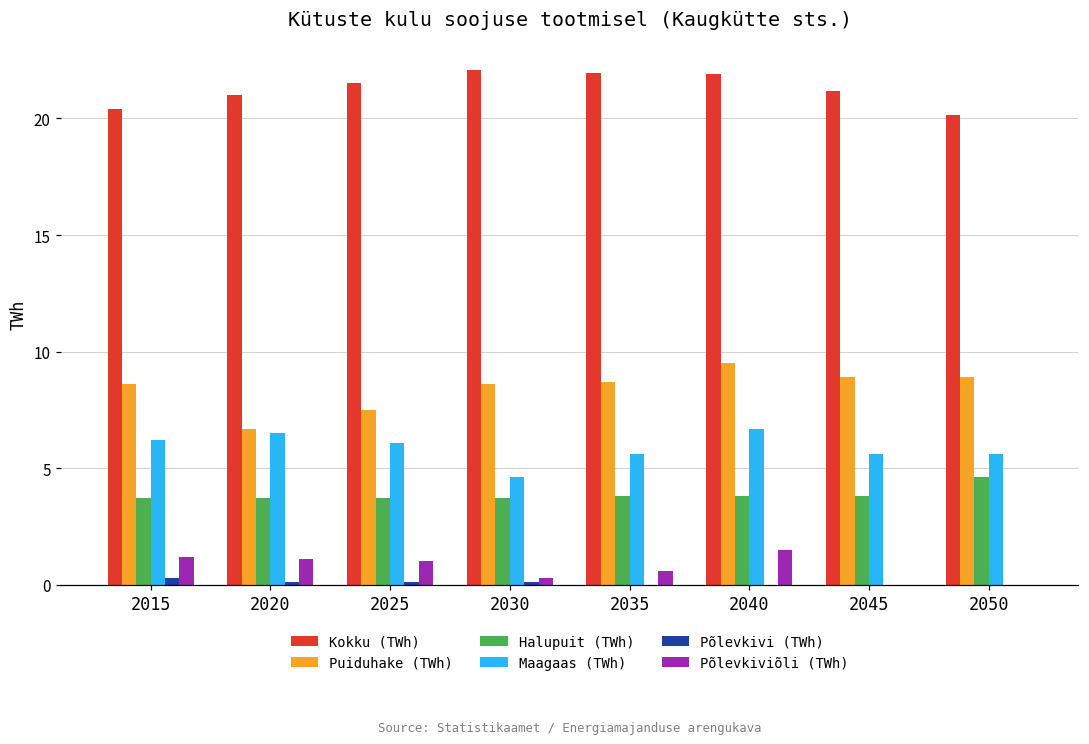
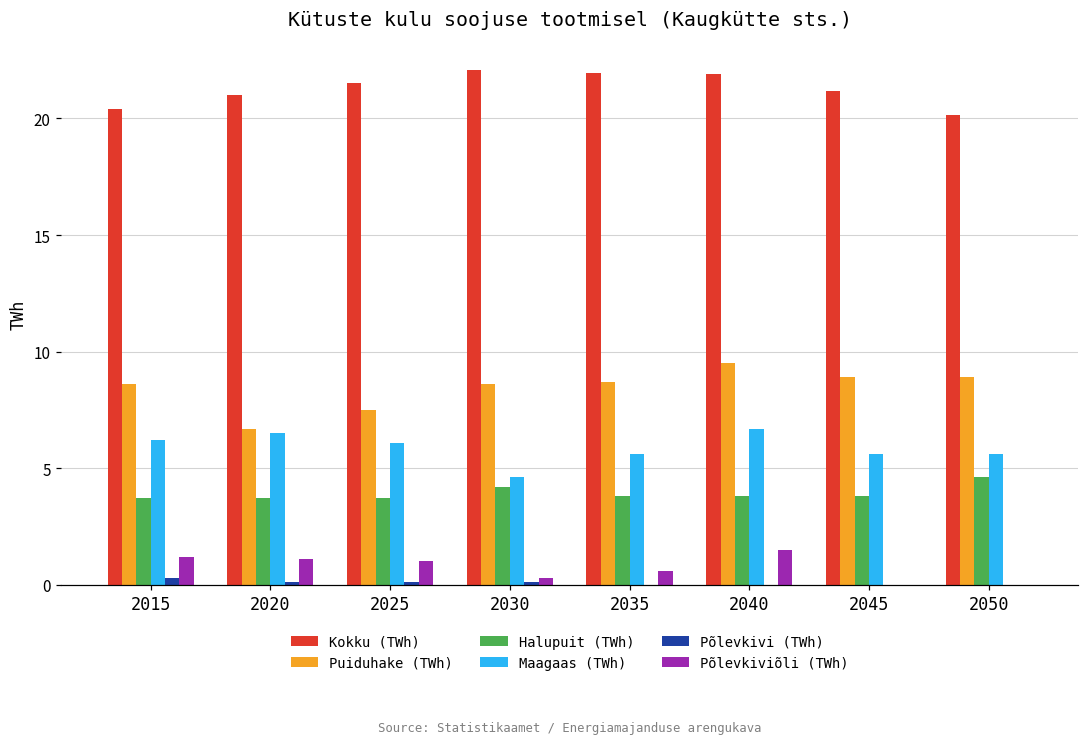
Halupuit (TWh), 2030: 3.7 -> 4.2
